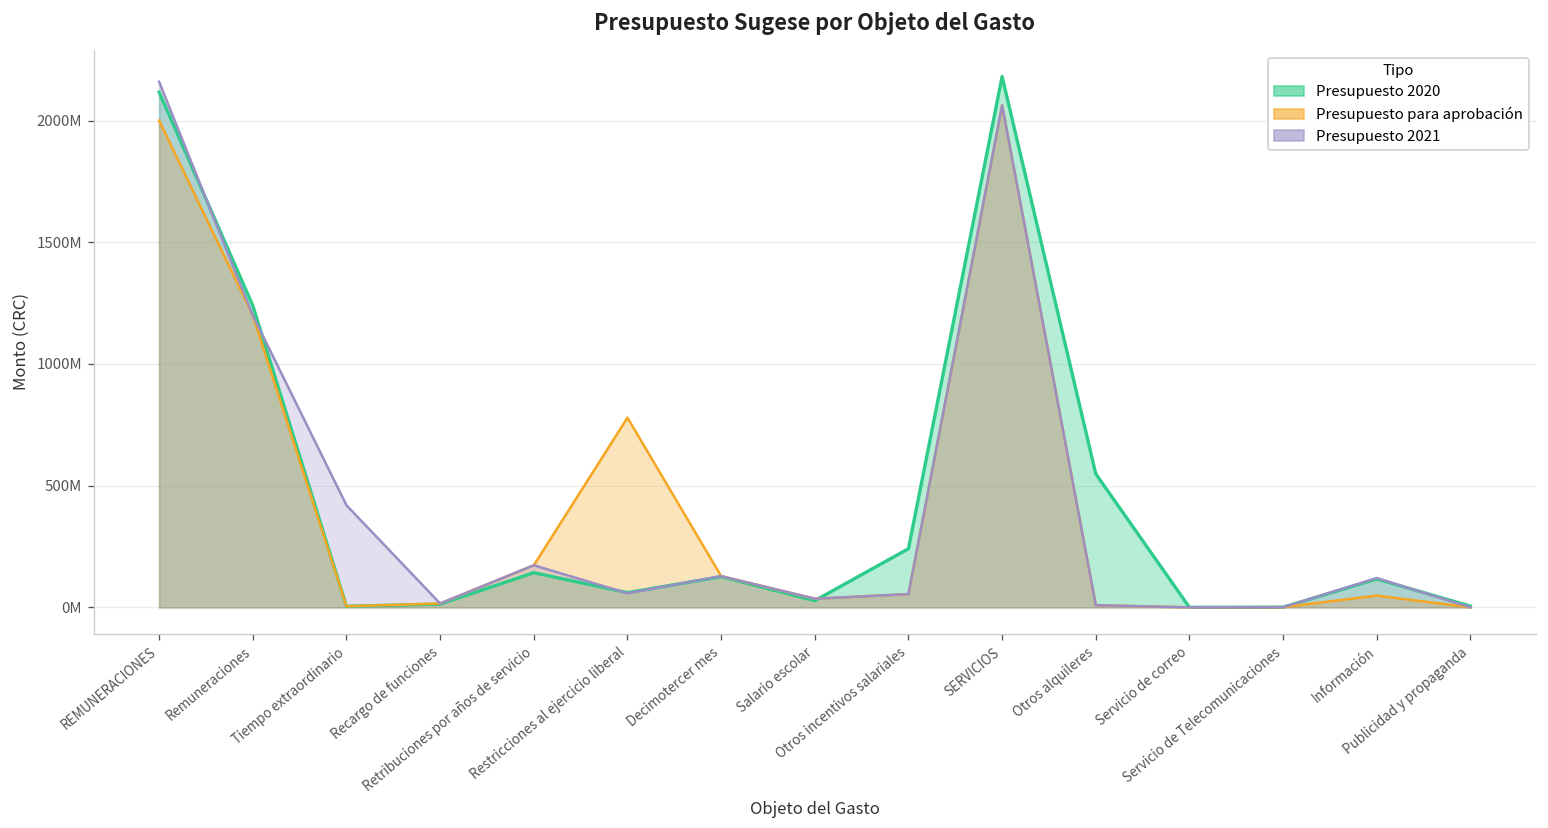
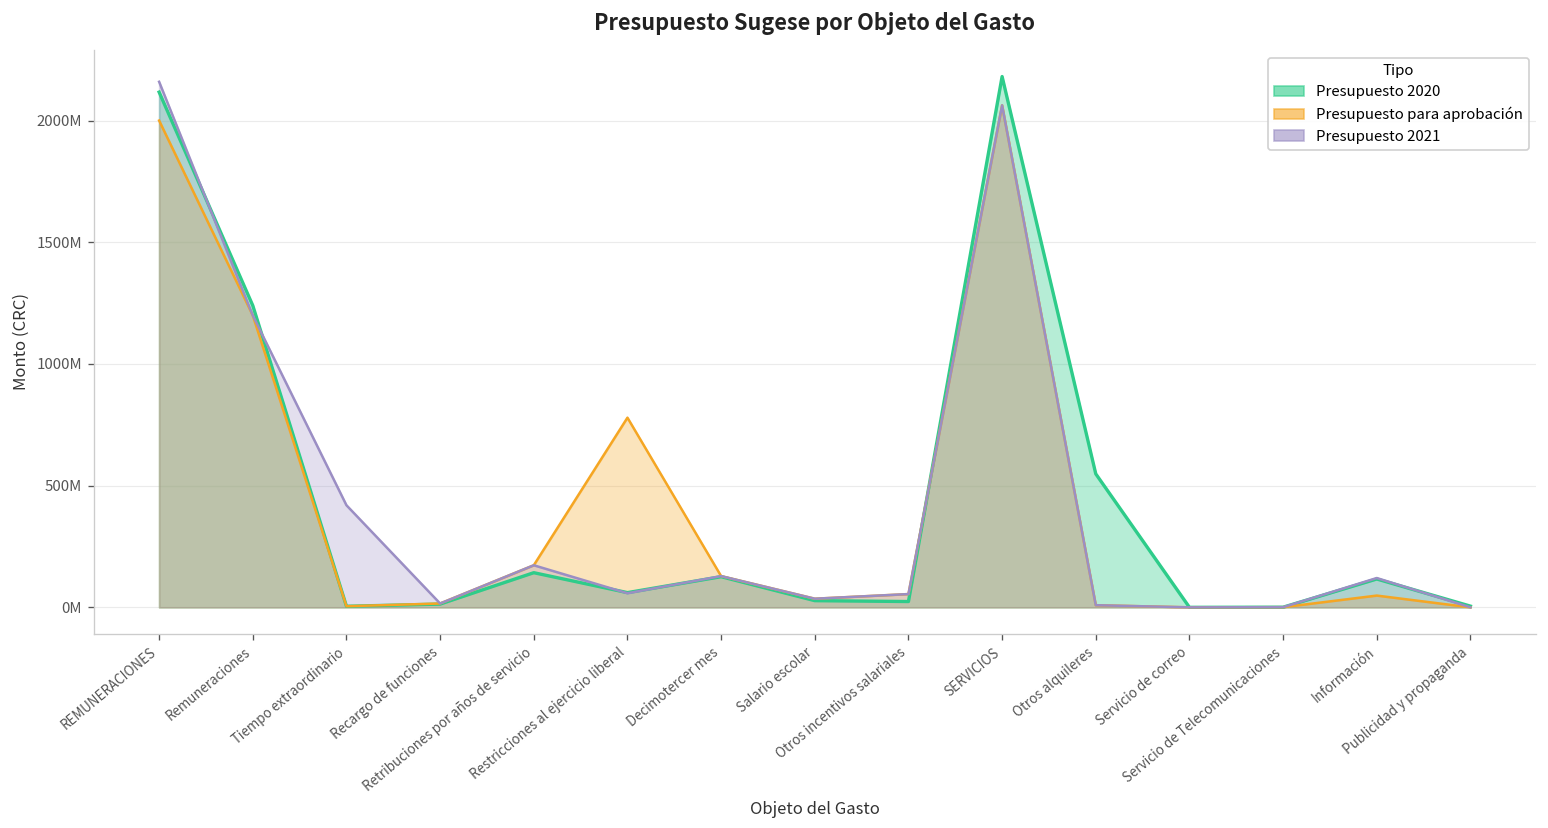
Presupuesto 2020, Otros incentivos salariales: 240000000 -> 20000000
